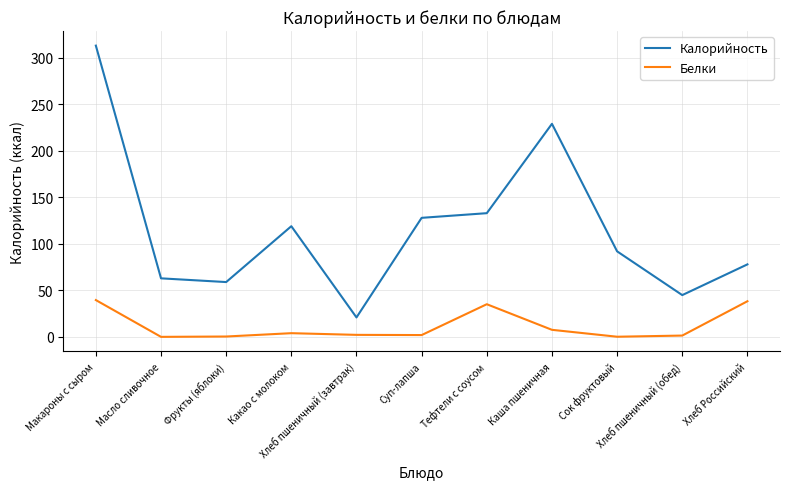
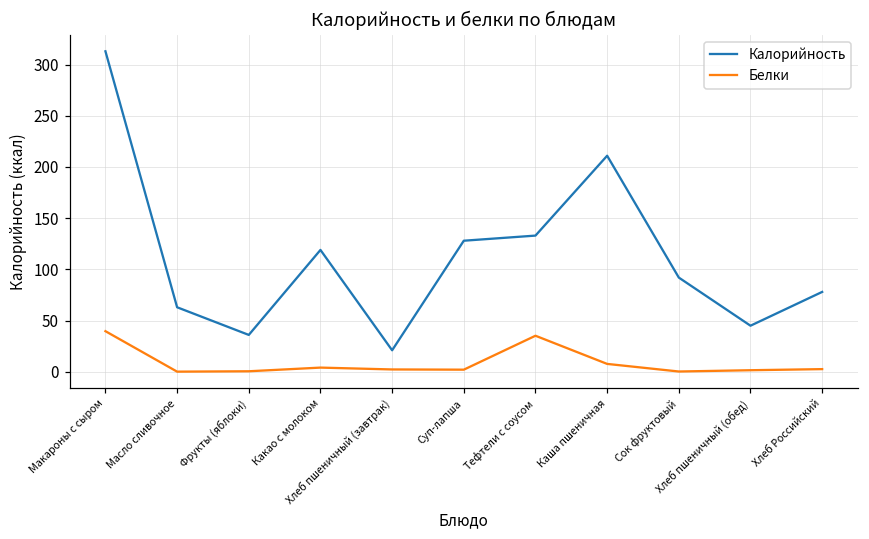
Калорийность, Фрукты (яблоки): 60 -> 40
Калорийность, Каша пшеничная: 230 -> 210
Белки, Хлеб Российский: 40 -> 0
